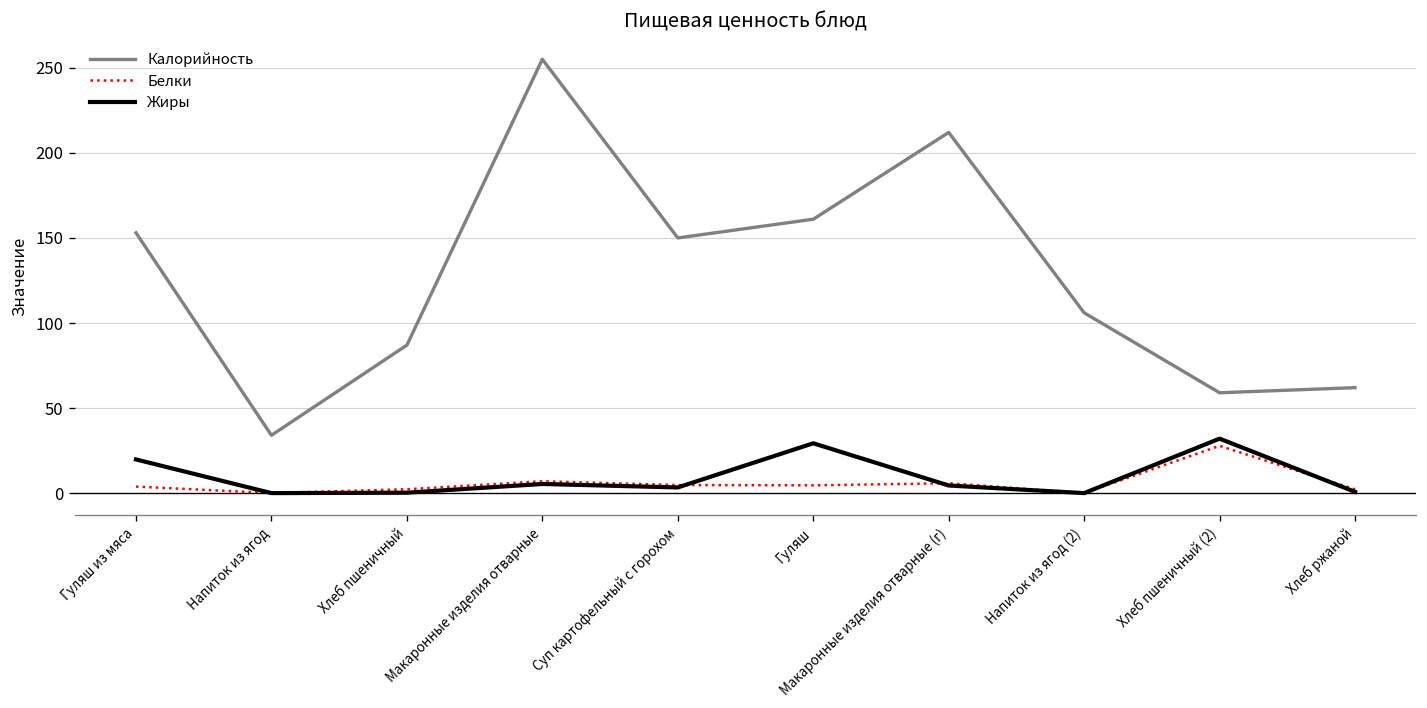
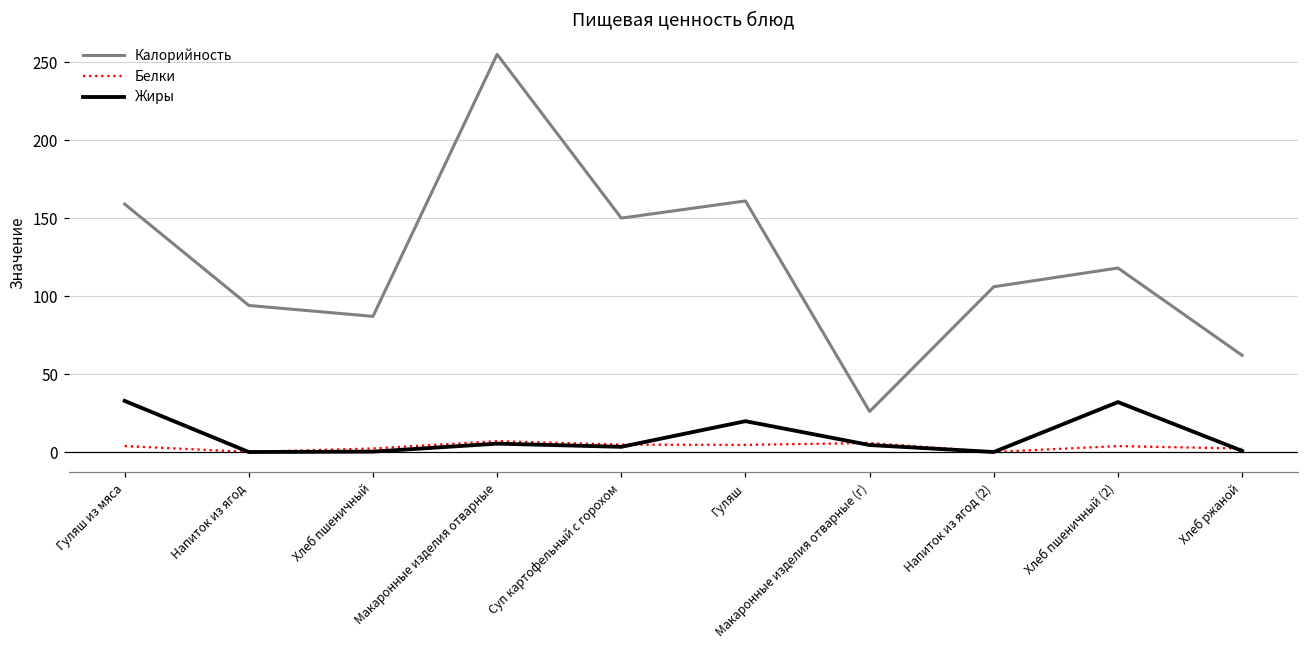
Калорийность, Гуляш из мяса: 153 -> 159
Жиры, Гуляш из мяса: 20 -> 33
Калорийность, Напиток из ягод: 34 -> 94
Жиры, Гуляш: 29 -> 20
Калорийность, Макаронные изделия отварные (г): 212 -> 26
Калорийность, Хлеб пшеничный (2): 59 -> 118
Белки, Хлеб пшеничный (2): 28 -> 4
